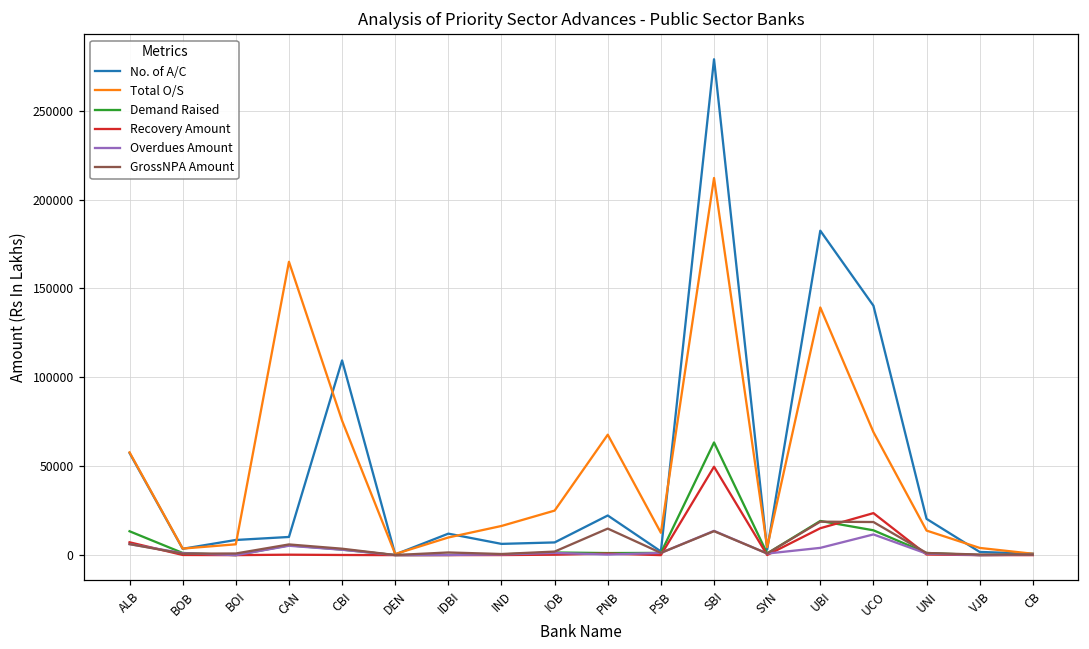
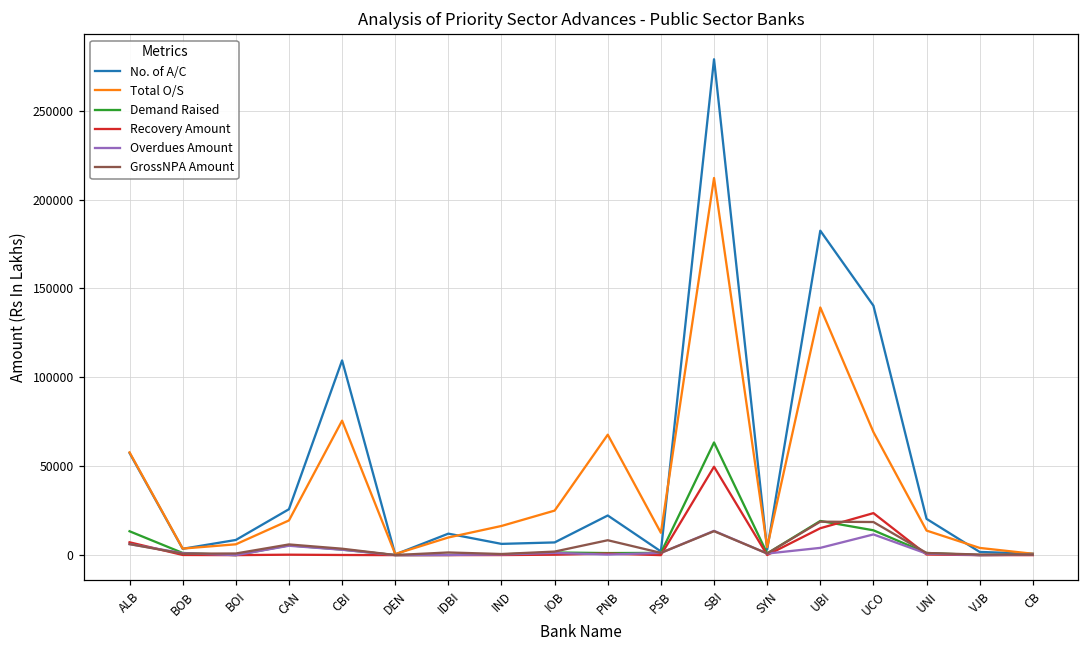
No. of A/C, CAN: 10000 -> 26000
Total O/S, CAN: 165000 -> 20000
GrossNPA Amount, PNB: 15000 -> 8000
